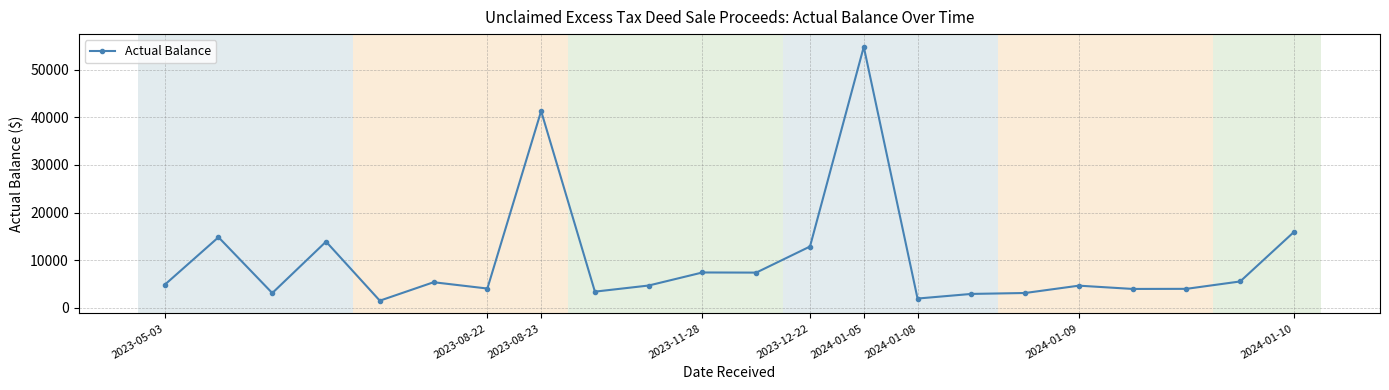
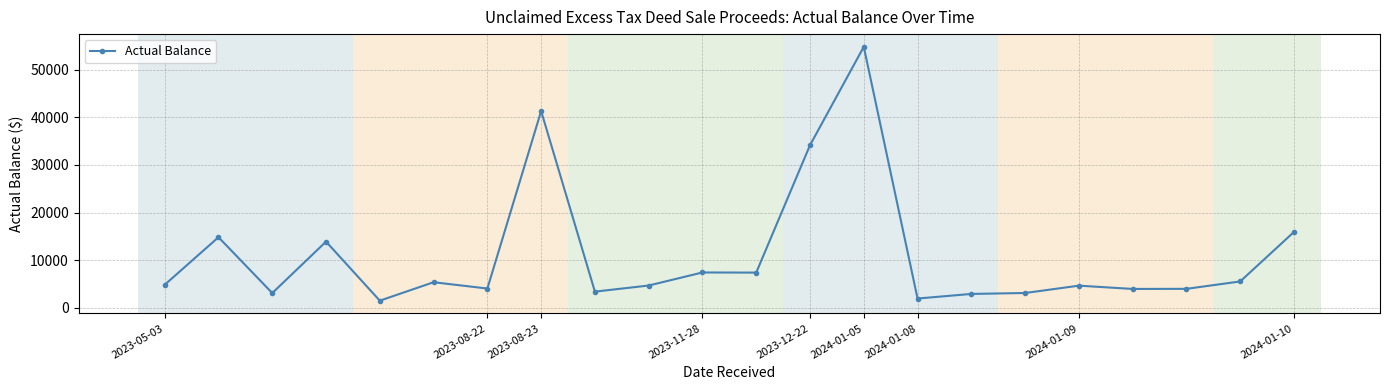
2023-12-22: 13000 -> 34000
